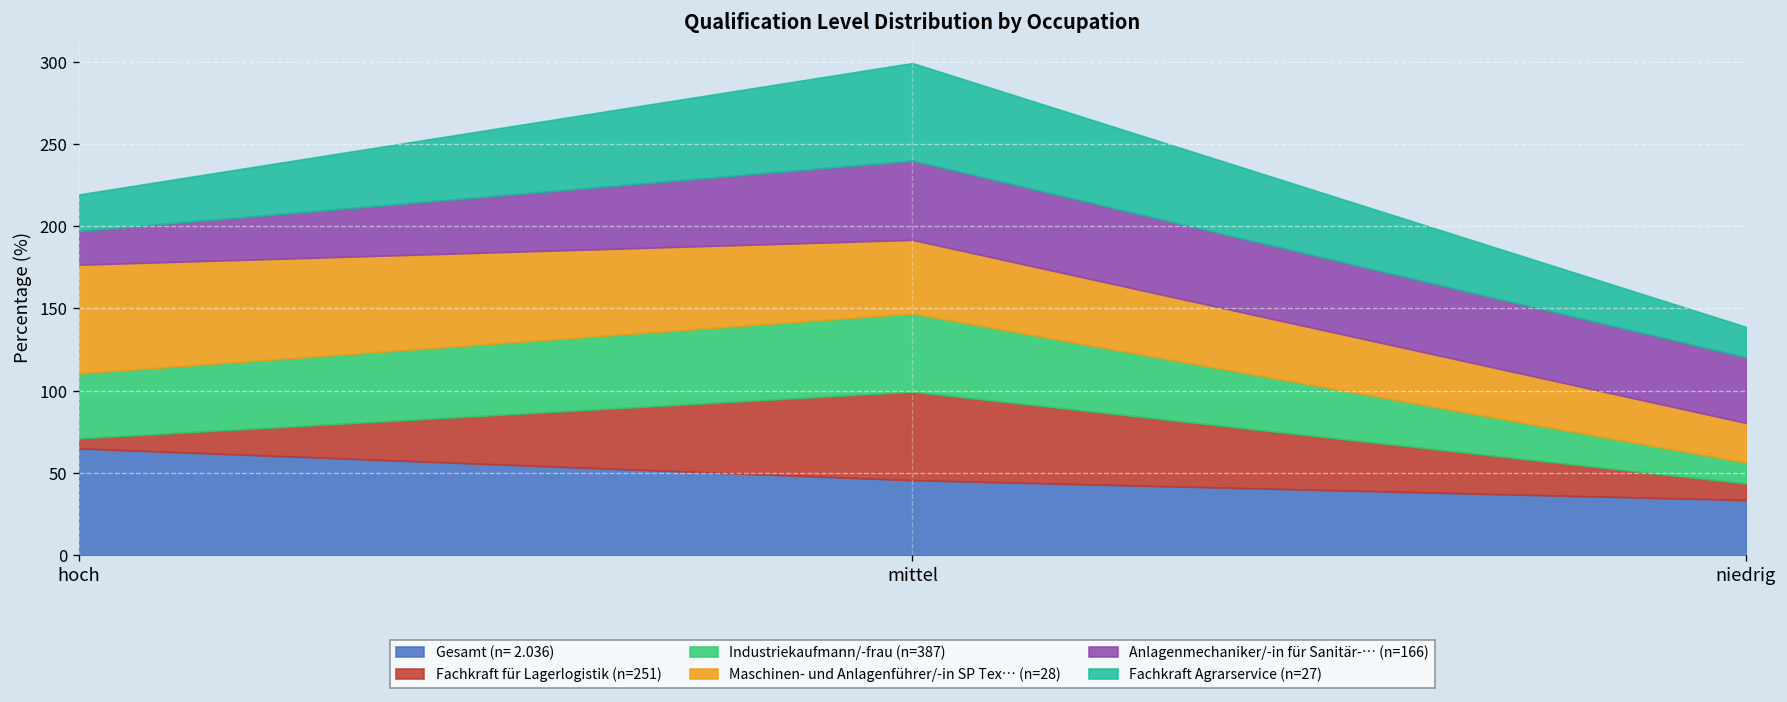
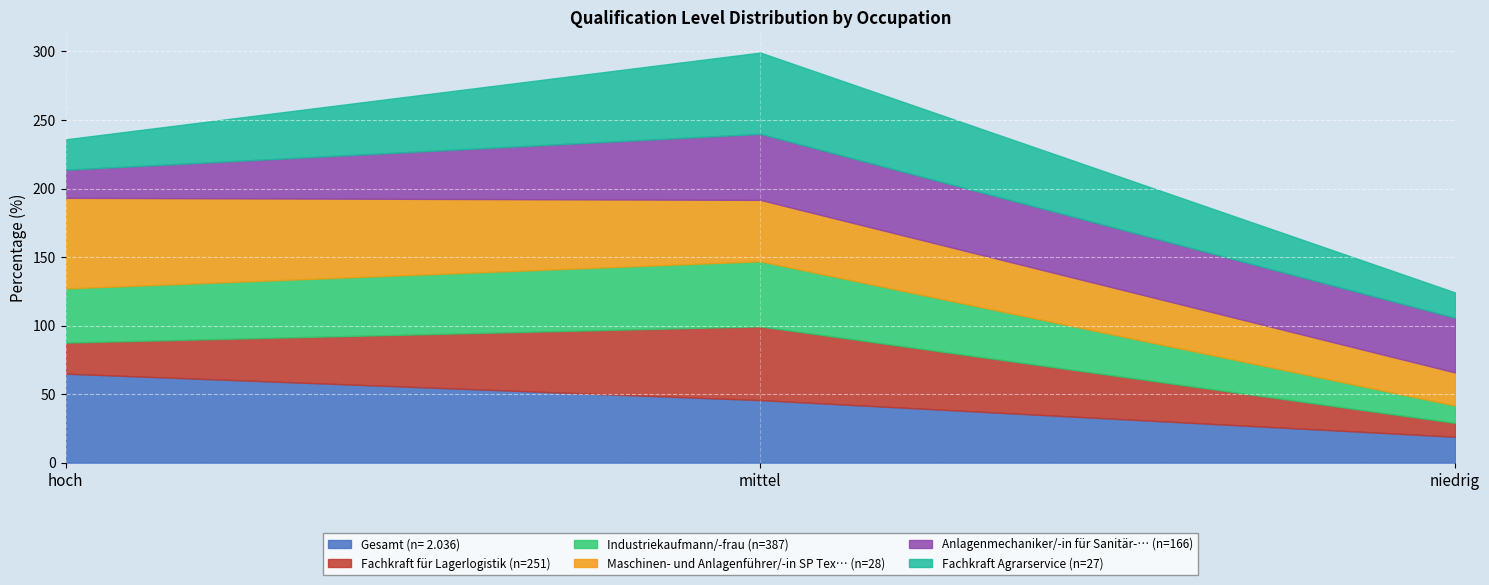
Fachkraft für Lagerlogistik (n=251), hoch: 6 -> 23
Gesamt (n= 2.036), niedrig: 34 -> 19
